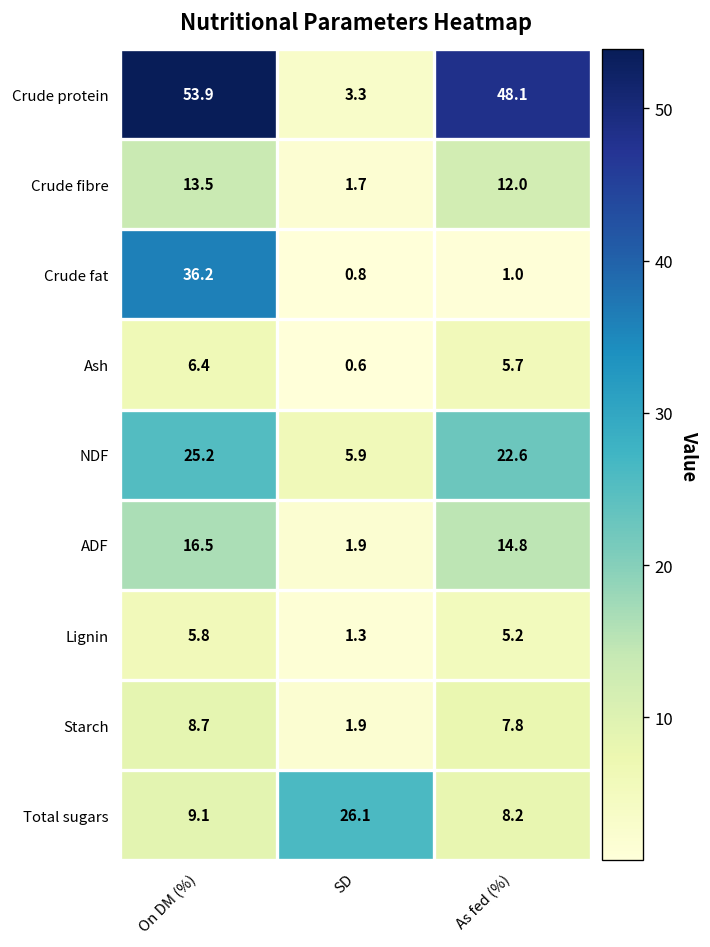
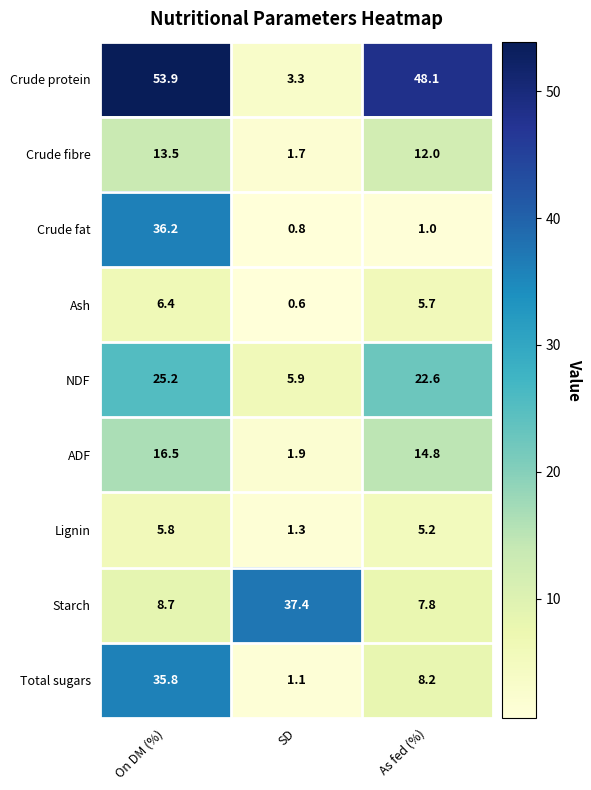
Starch, SD: 1.9 -> 37.4
Total sugars, On DM (%): 9.1 -> 35.8
Total sugars, SD: 26.1 -> 1.1
